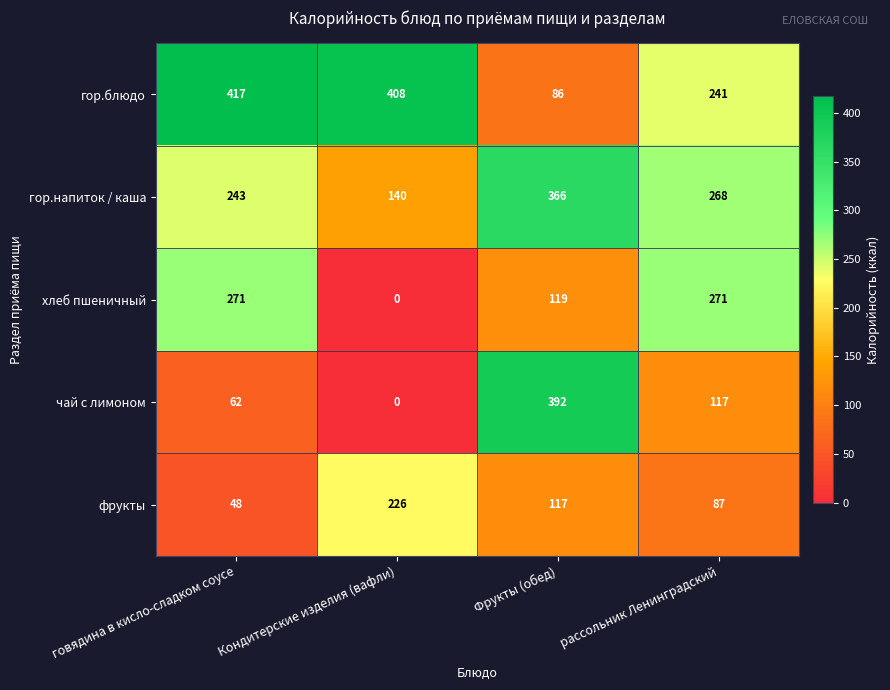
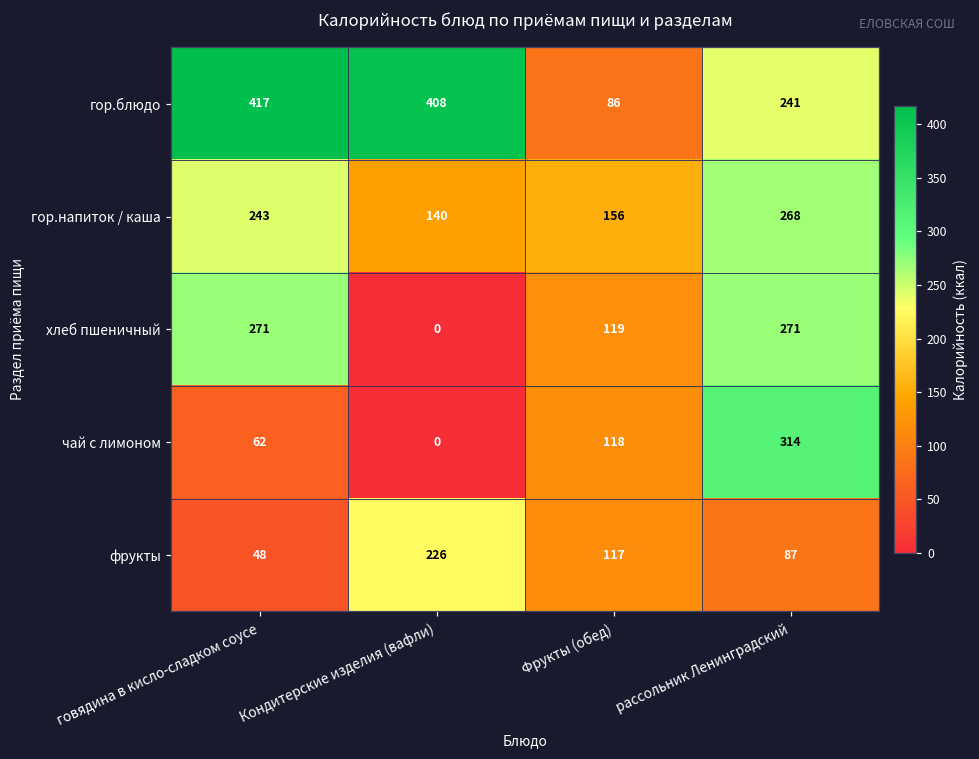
гор.напиток / каша, Фрукты (обед): 366 -> 156
чай с лимоном, Фрукты (обед): 392 -> 118
чай с лимоном, рассольник Ленинградский: 117 -> 314
